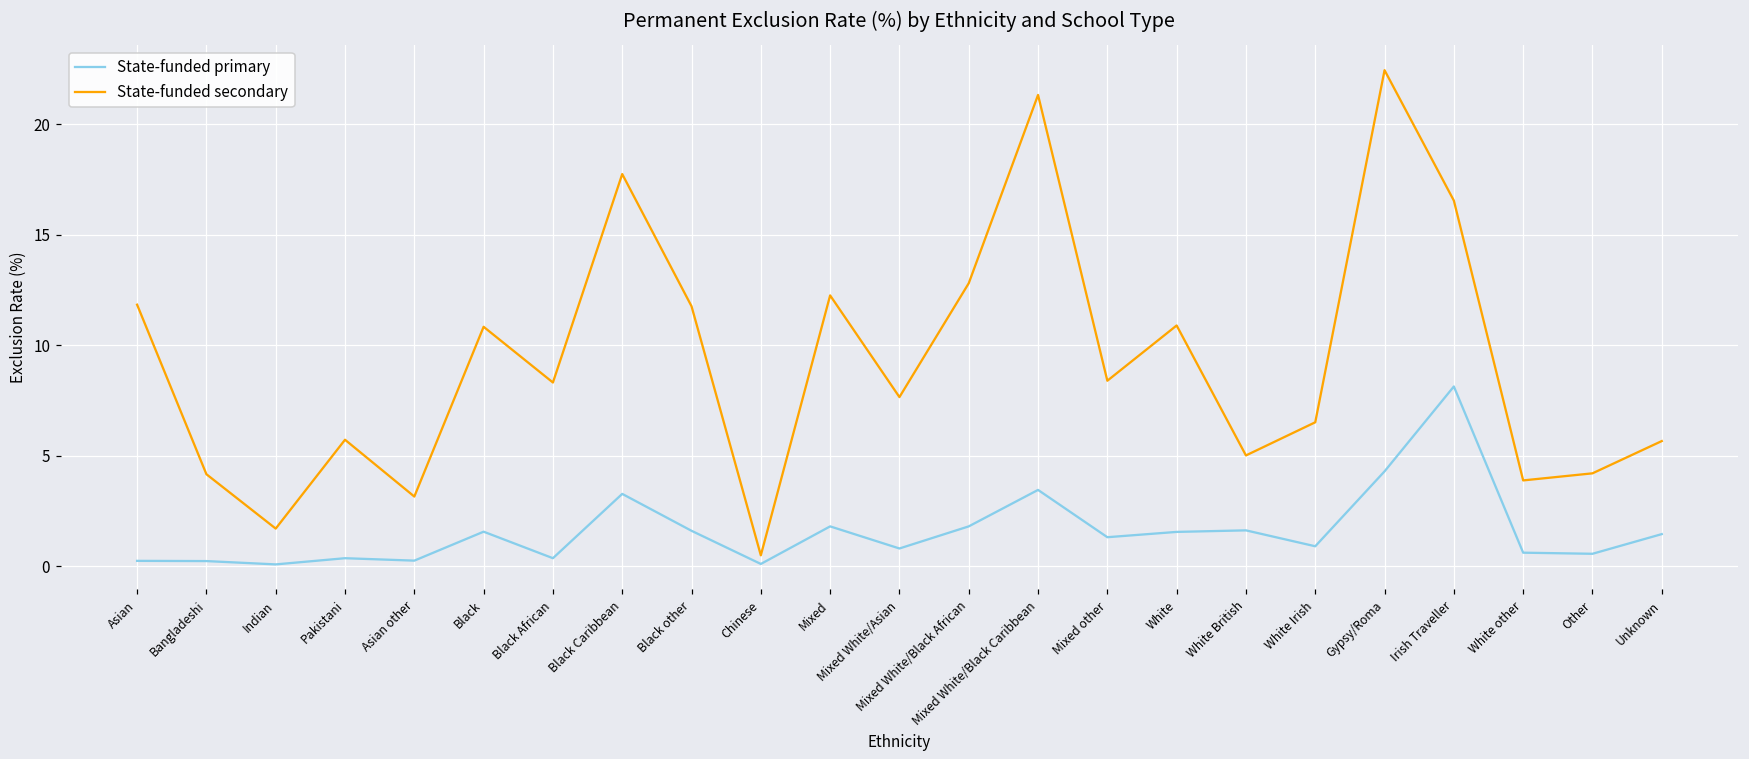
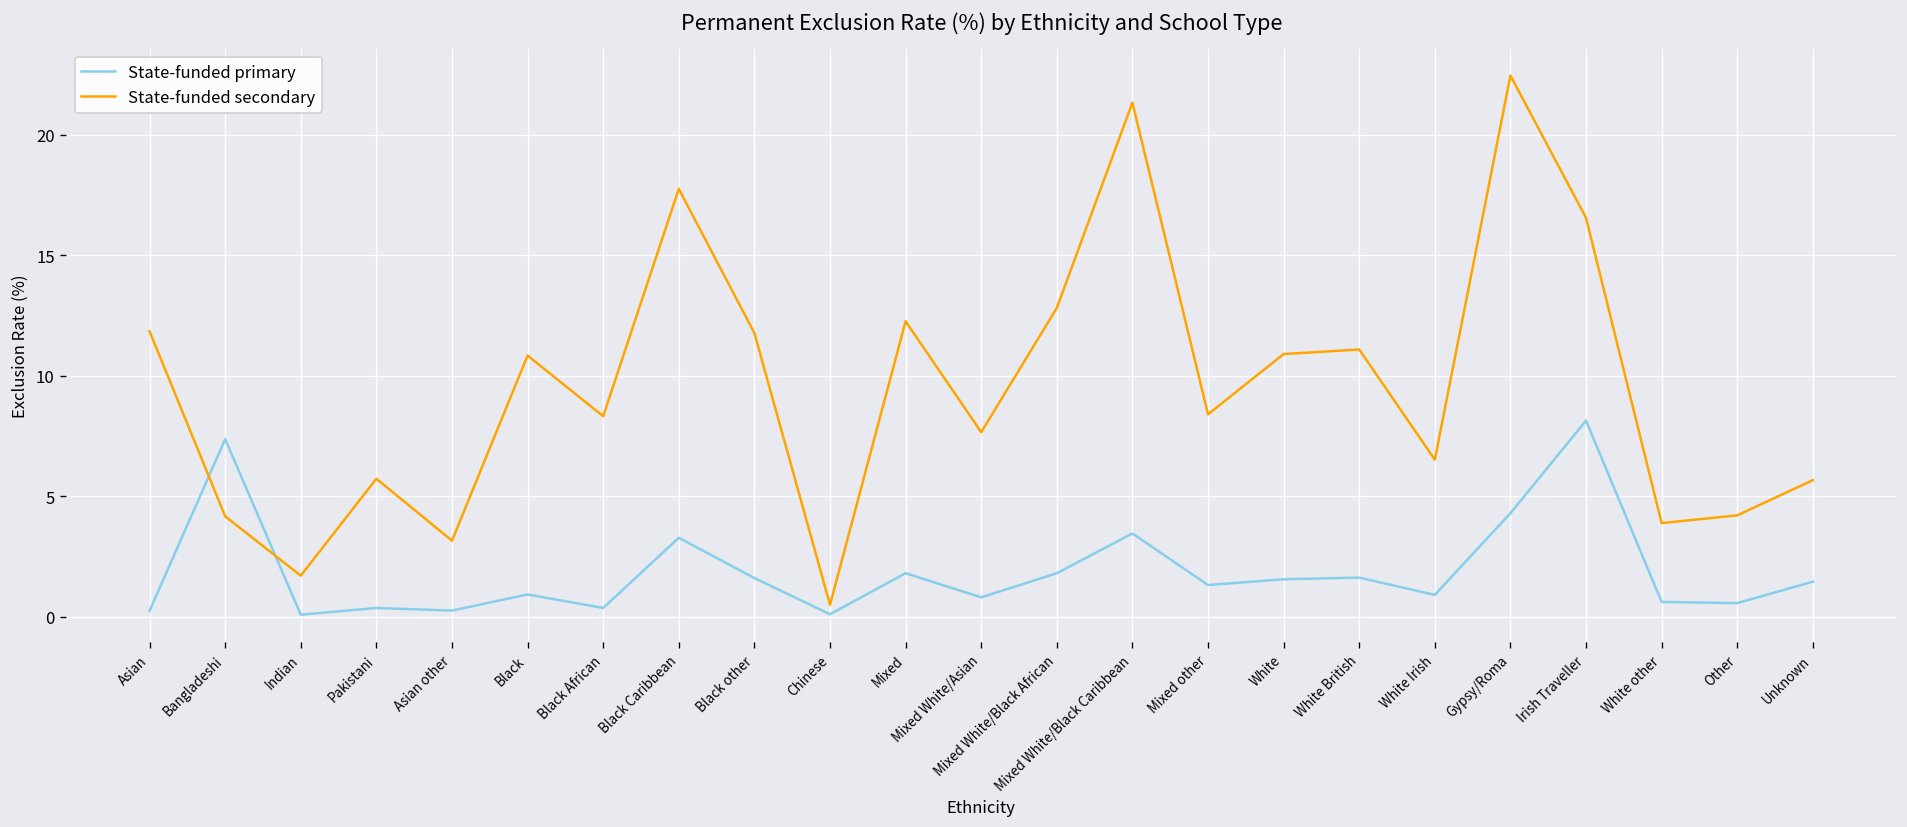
State-funded primary, Bangladeshi: 0.2 -> 7.4
State-funded primary, Black: 1.6 -> 0.9
State-funded secondary, White British: 5.0 -> 11.1
